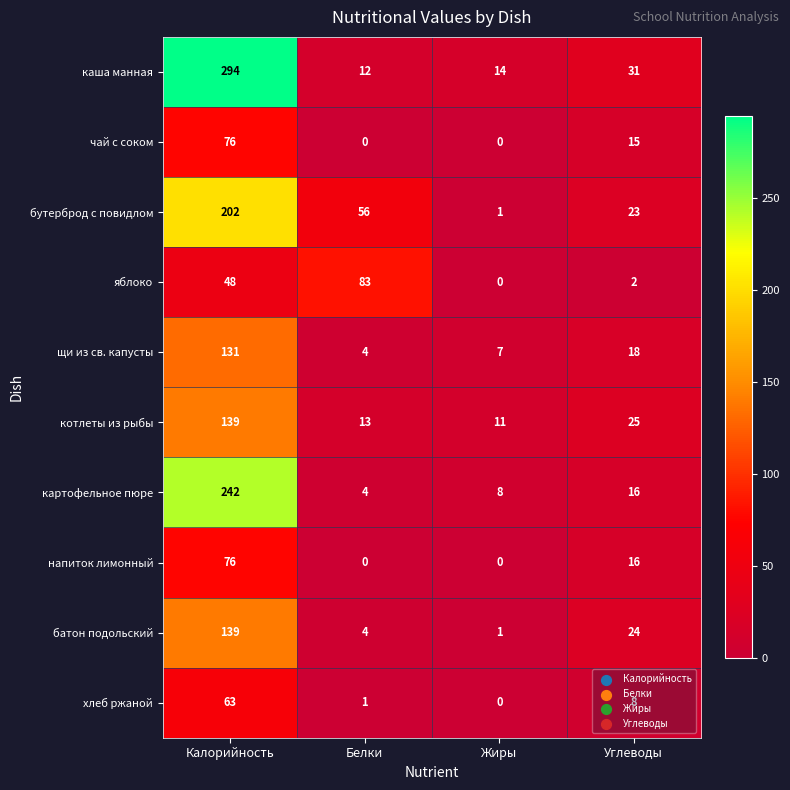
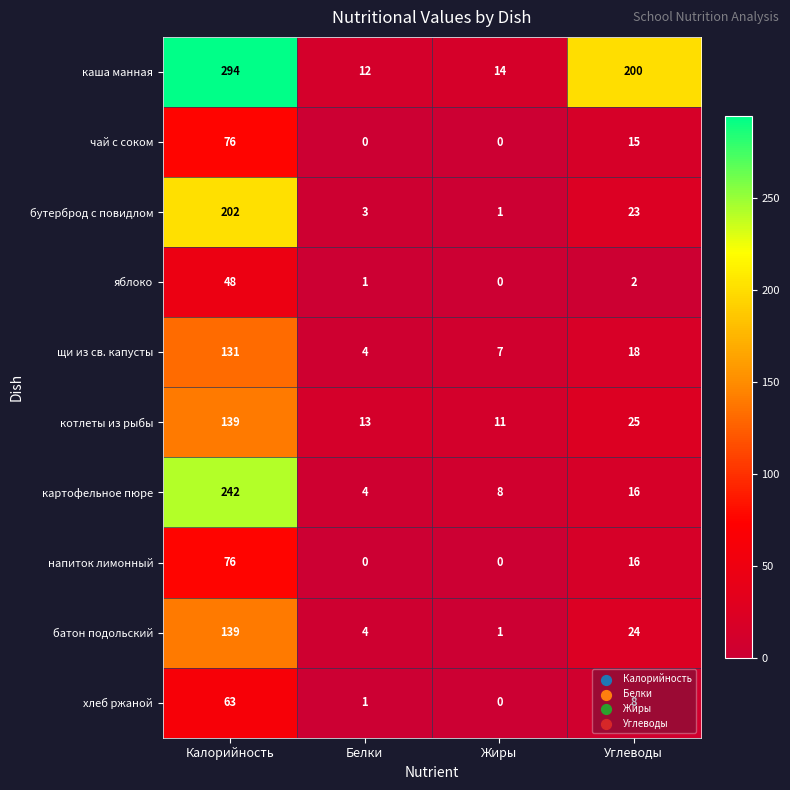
каша манная, Углеводы: 31 -> 200
бутерброд с повидлом, Белки: 56 -> 3
яблоко, Белки: 83 -> 1
